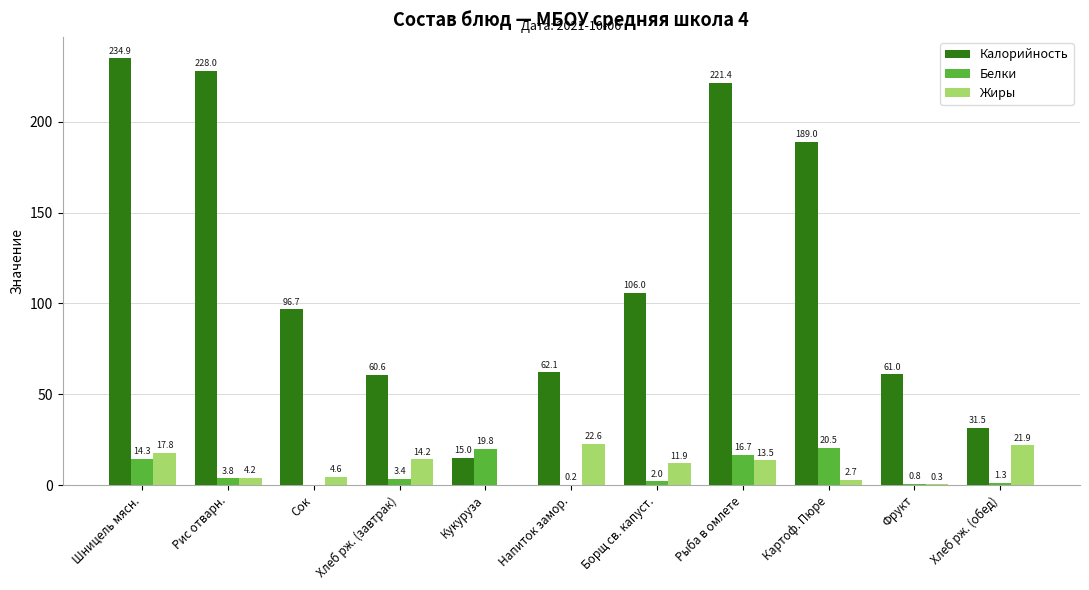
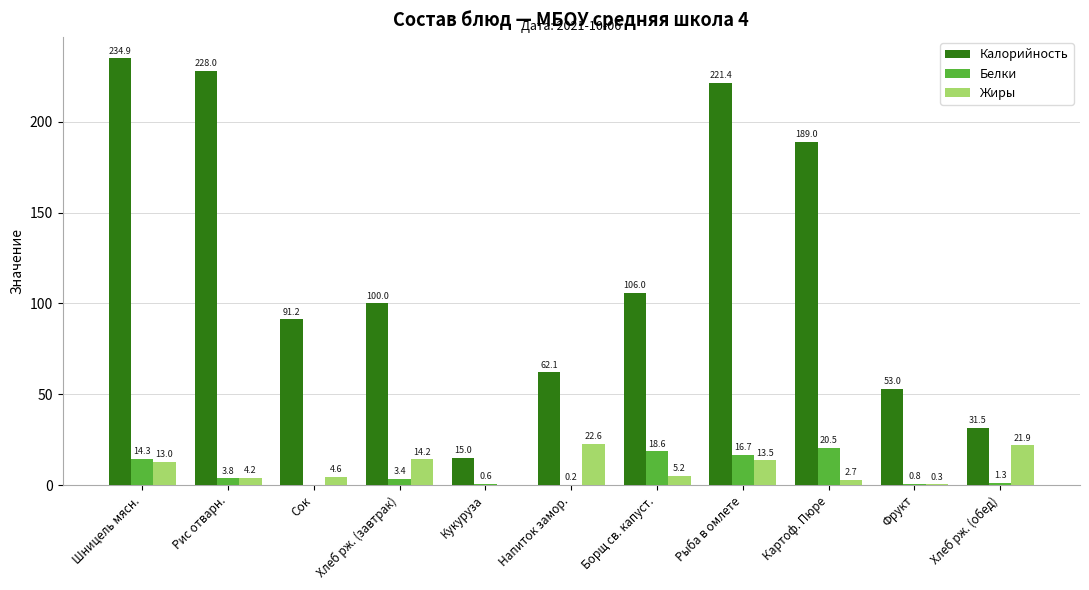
Жиры, Шницель мясн.: 17.8 -> 13.0
Калорийность, Сок: 96.7 -> 91.2
Калорийность, Хлеб рж. (завтрак): 60.6 -> 100.0
Белки, Кукуруза: 19.8 -> 0.6
Белки, Борщ св. капуст.: 2.0 -> 18.6
Жиры, Борщ св. капуст.: 11.9 -> 5.2
Калорийность, Фрукт: 61.0 -> 53.0
